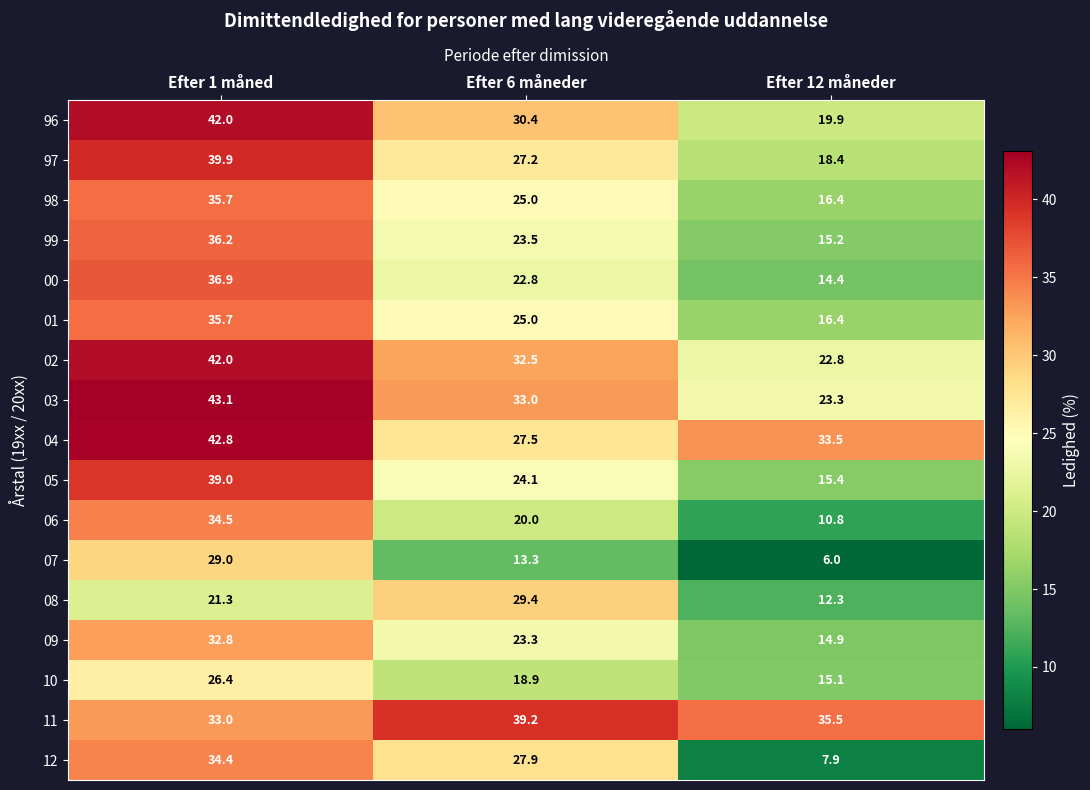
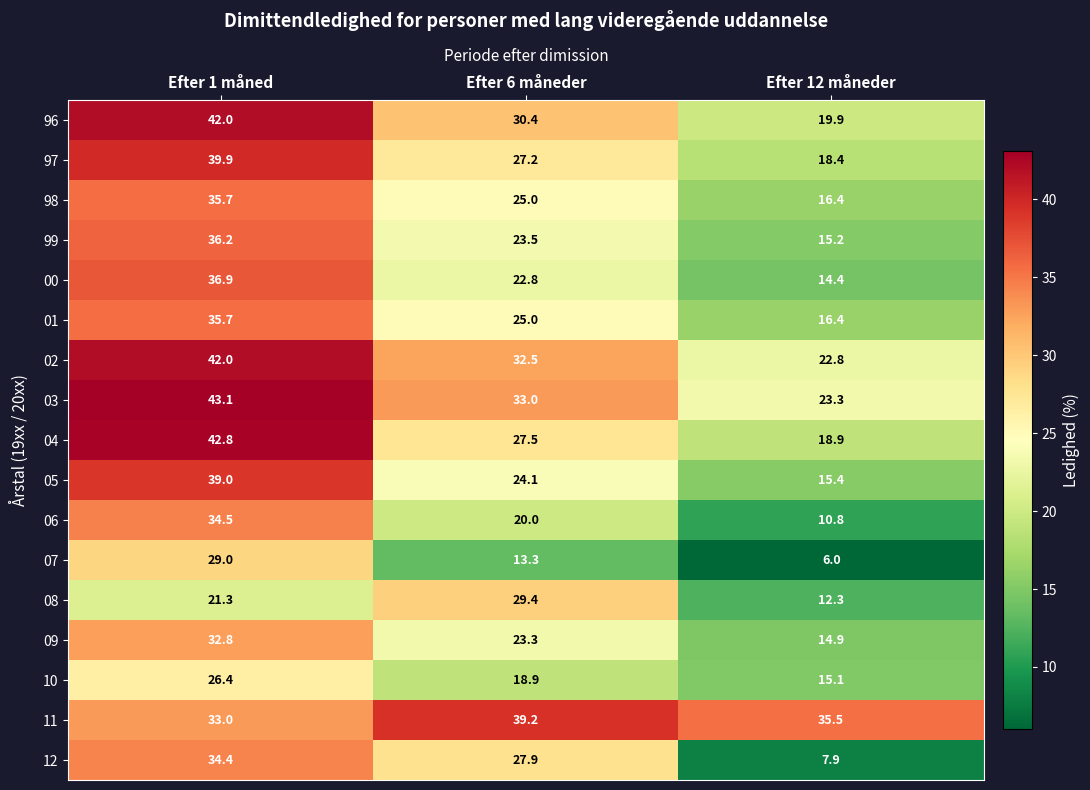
04, Efter 12 måneder: 33.5 -> 18.9
